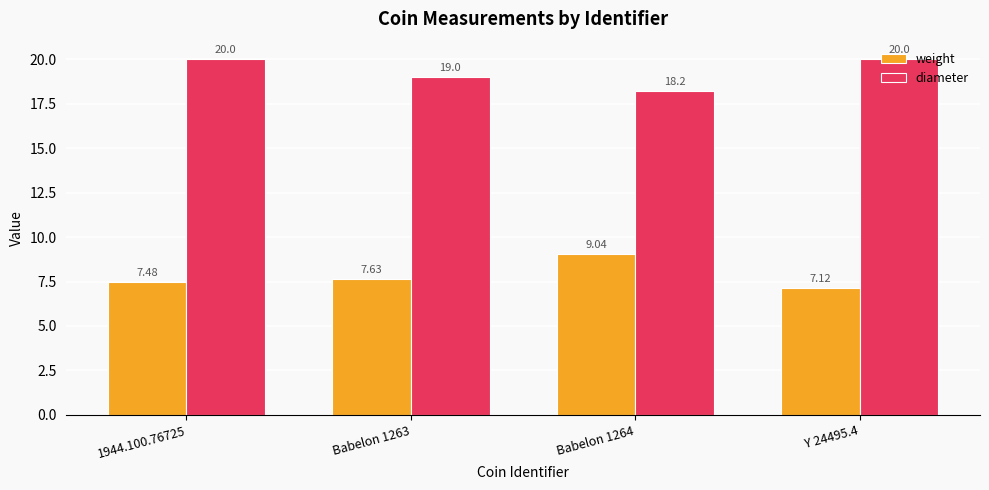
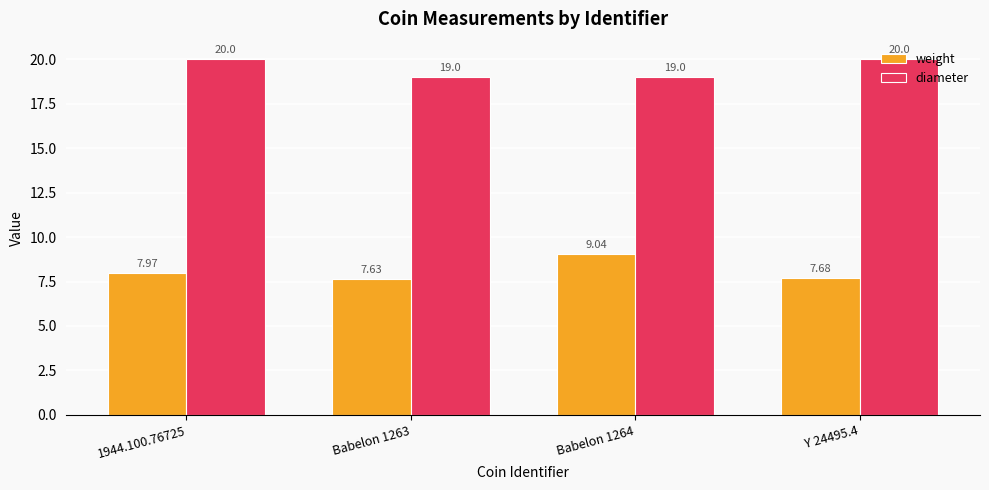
weight, 1944.100.76725: 7.48 -> 7.97
diameter, Babelon 1264: 18.2 -> 19.0
weight, Y 24495.4: 7.12 -> 7.68
